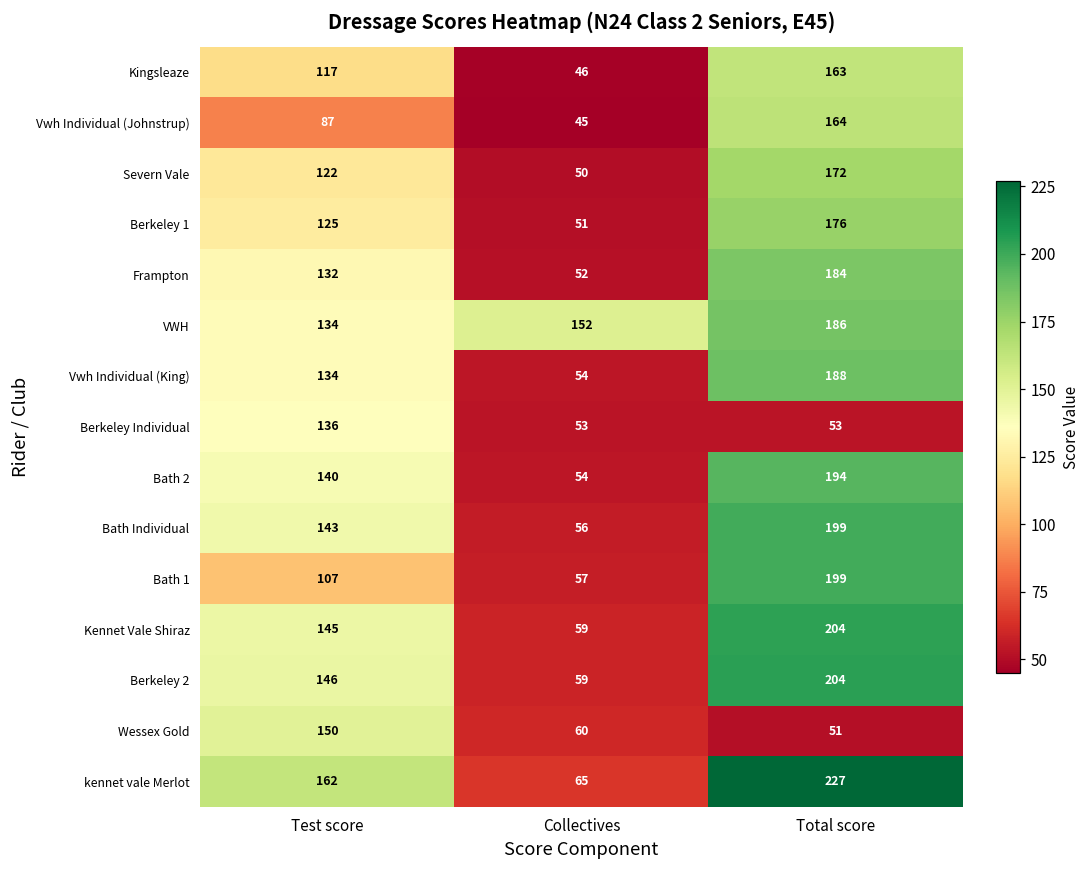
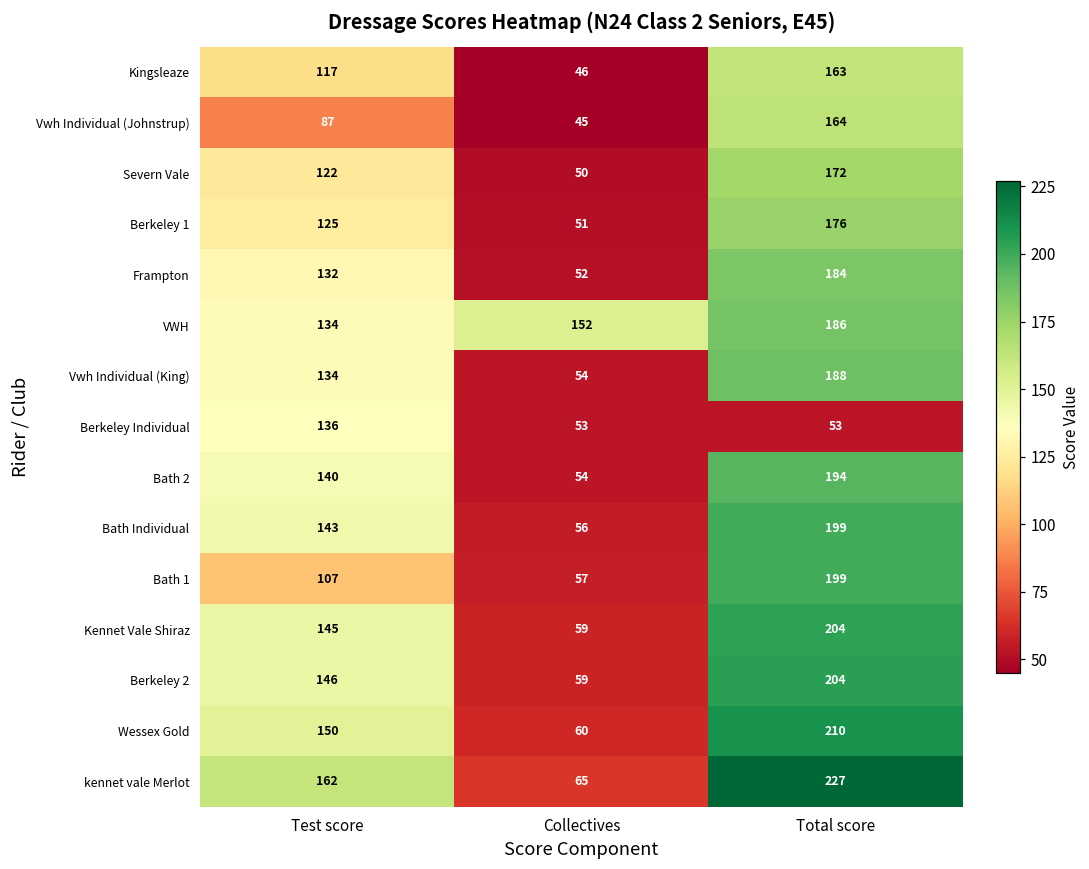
Wessex Gold, Total score: 51 -> 210
